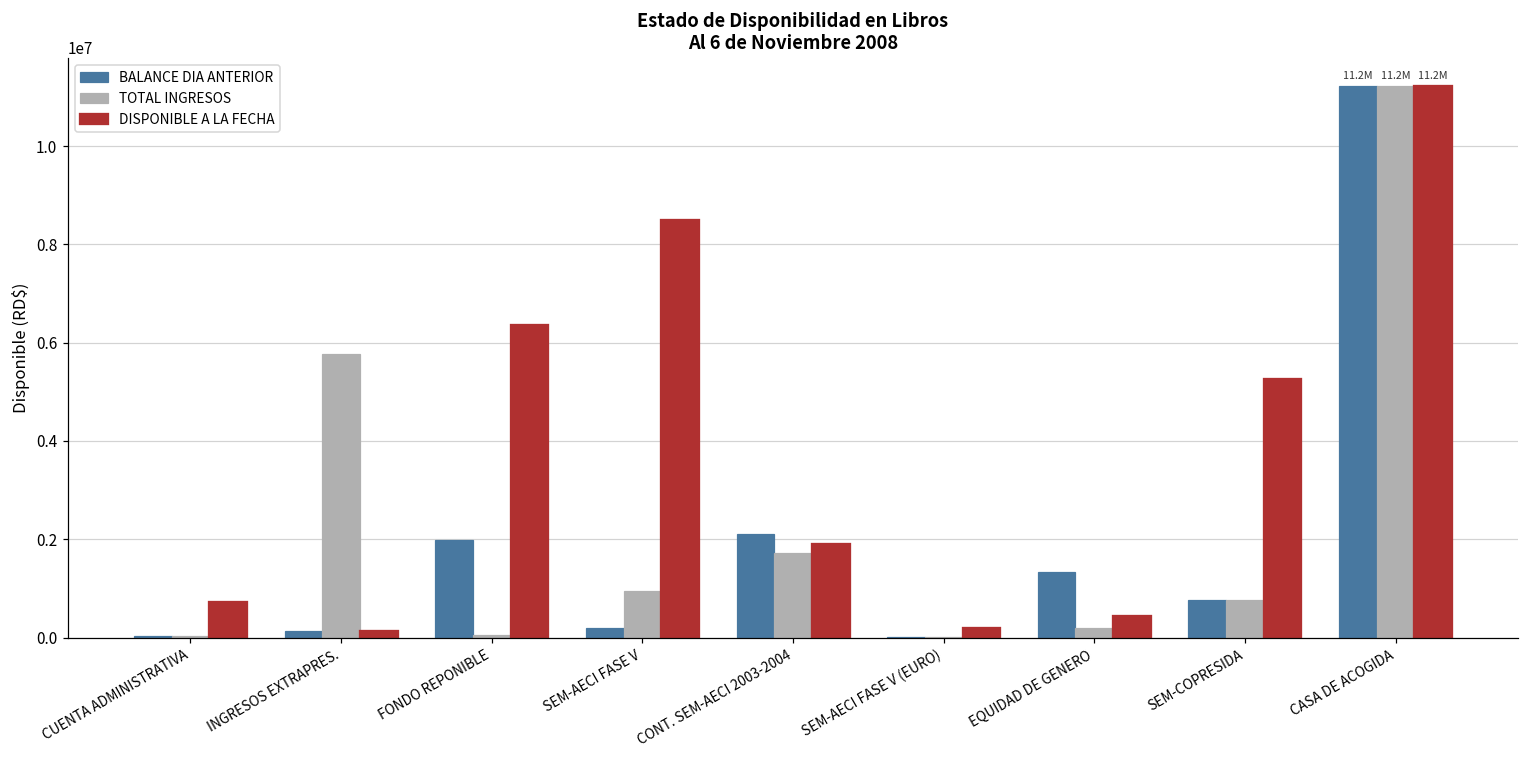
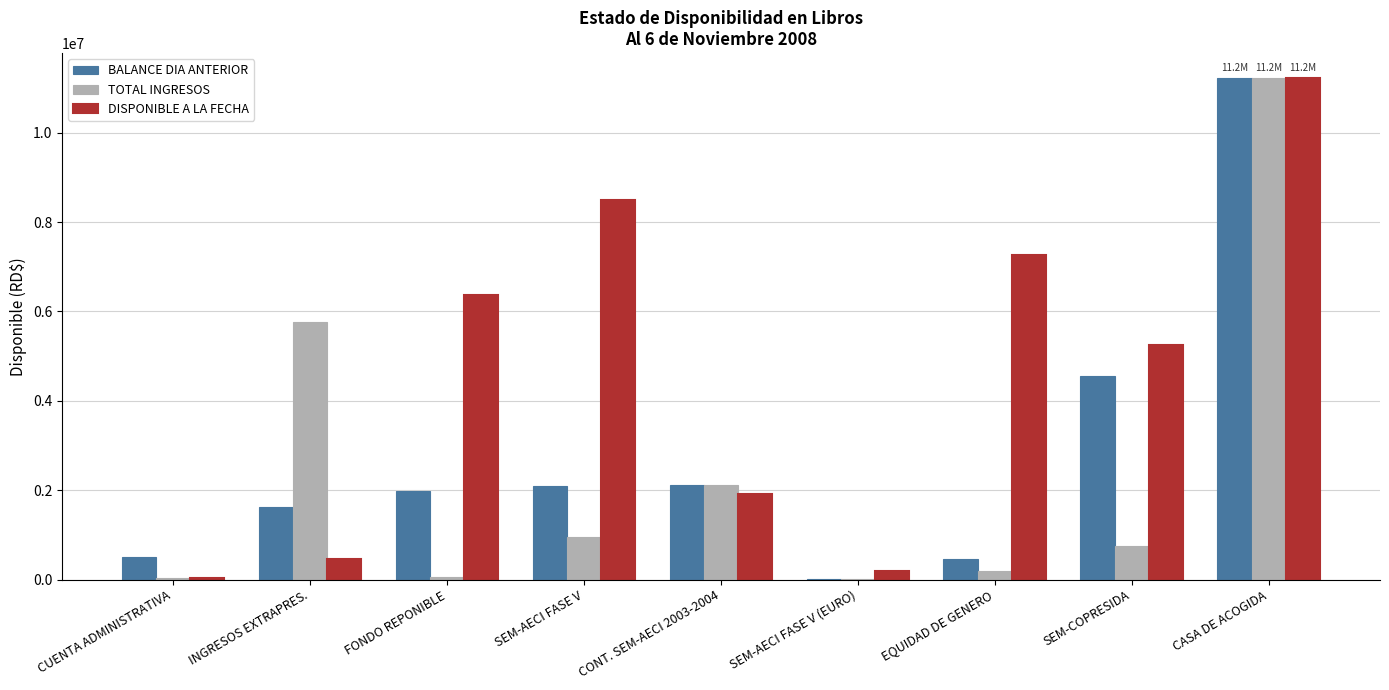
BALANCE DIA ANTERIOR, CUENTA ADMINISTRATIVA: 0 -> 500000
DISPONIBLE A LA FECHA, CUENTA ADMINISTRATIVA: 700000 -> 0
BALANCE DIA ANTERIOR, INGRESOS EXTRAPRES.: 100000 -> 1600000
DISPONIBLE A LA FECHA, INGRESOS EXTRAPRES.: 100000 -> 500000
BALANCE DIA ANTERIOR, SEM-AECI FASE V: 200000 -> 2100000
TOTAL INGRESOS, CONT. SEM-AECI 2003-2004: 1700000 -> 2100000
BALANCE DIA ANTERIOR, EQUIDAD DE GENERO: 1300000 -> 500000
DISPONIBLE A LA FECHA, EQUIDAD DE GENERO: 400000 -> 7300000
BALANCE DIA ANTERIOR, SEM-COPRESIDA: 800000 -> 4600000
